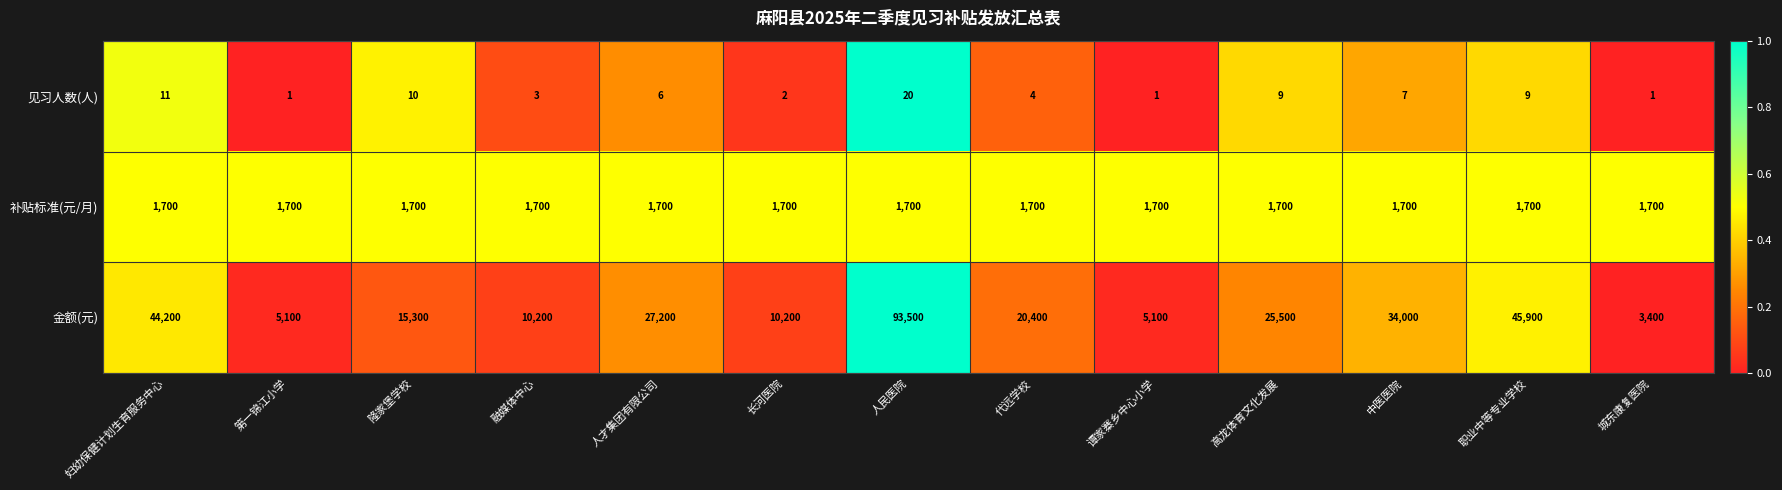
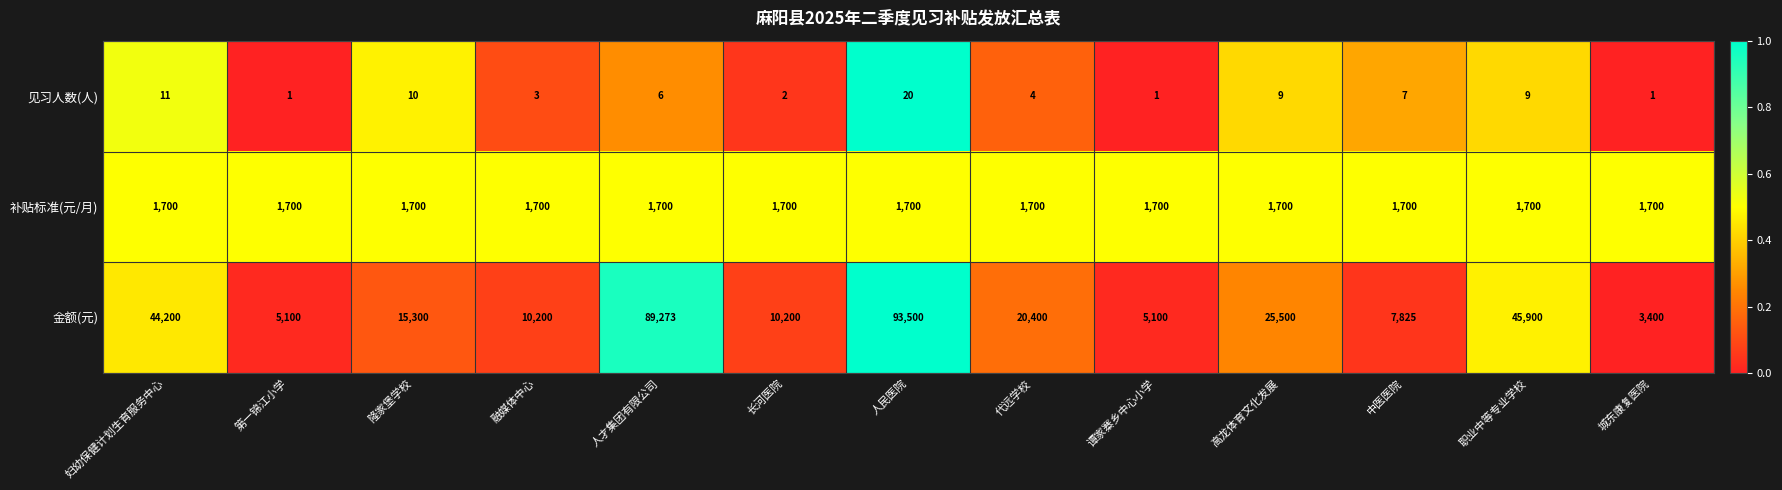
金额(元), 人才集团有限公司: 27,200 -> 89,273
金额(元), 中医医院: 34,000 -> 7,825
